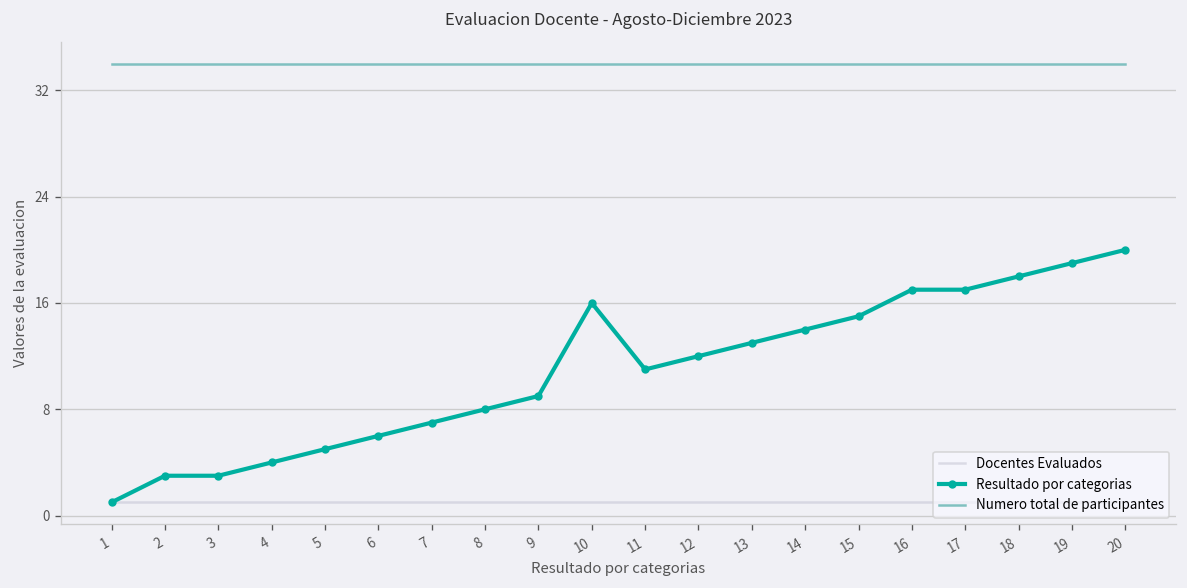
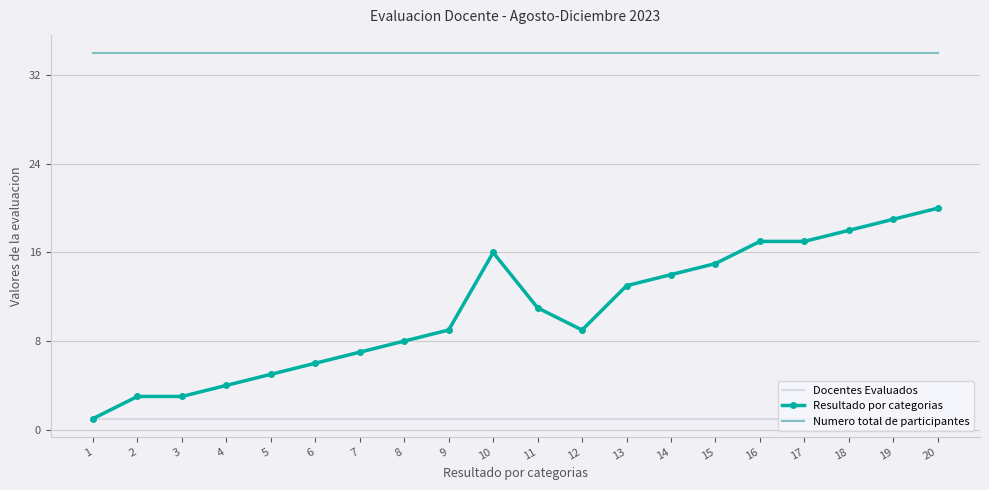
Resultado por categorias, 12: 12 -> 9
